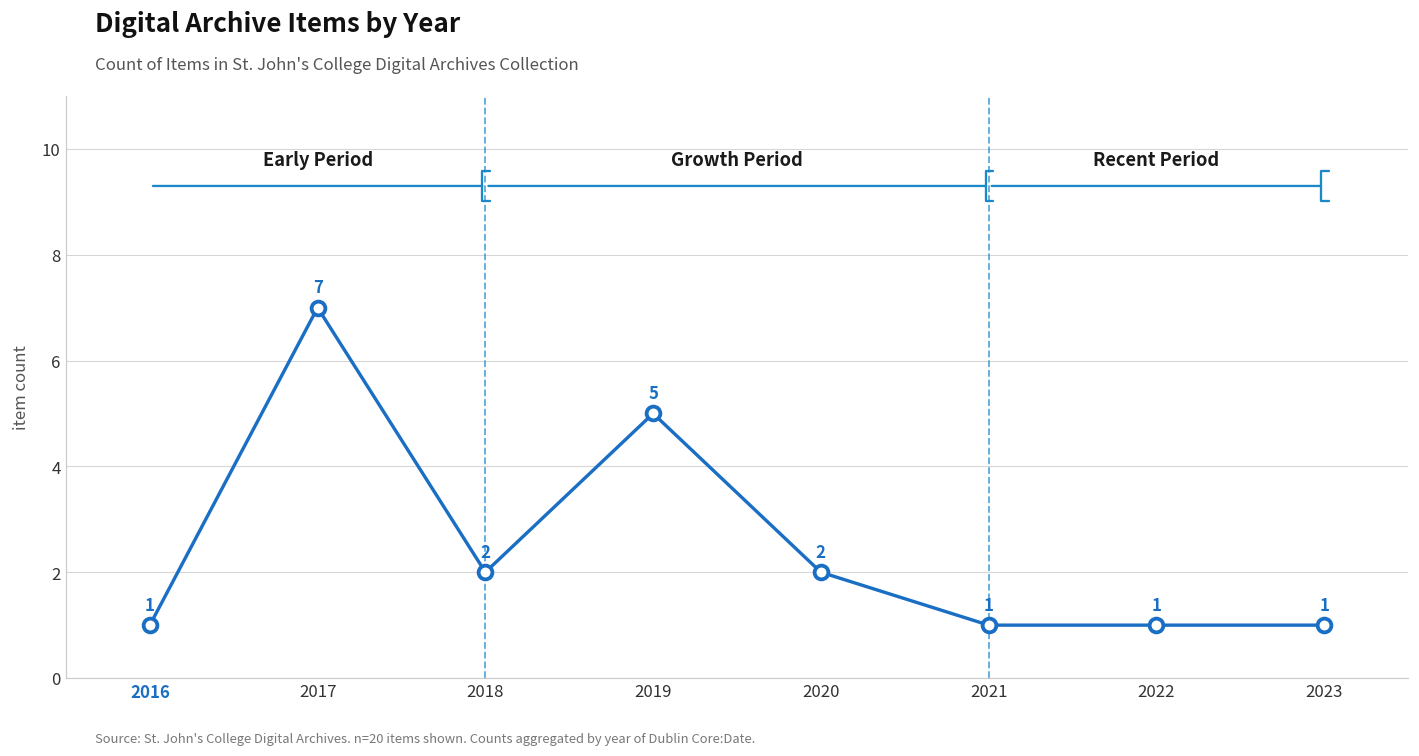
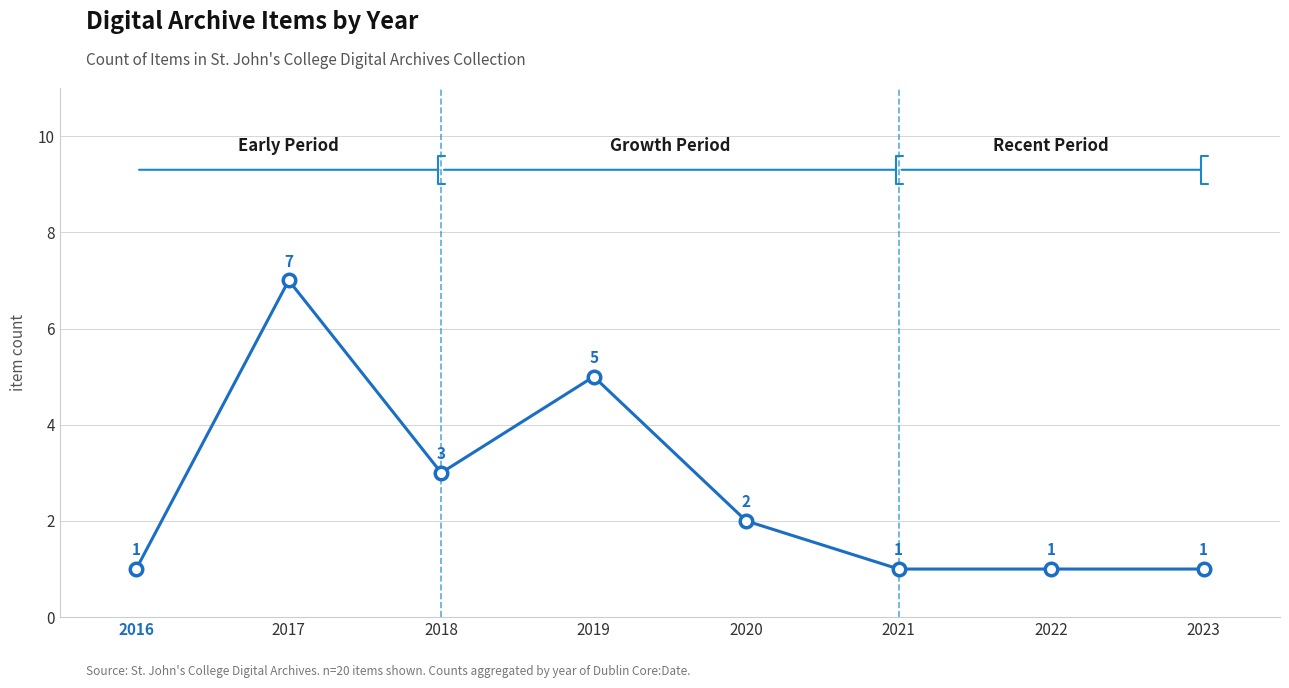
2018: 2 -> 3
